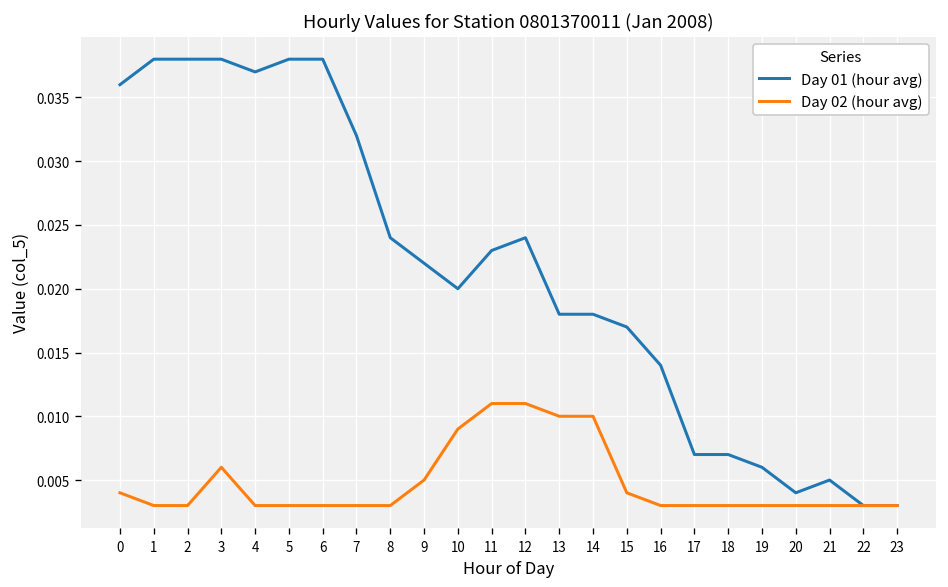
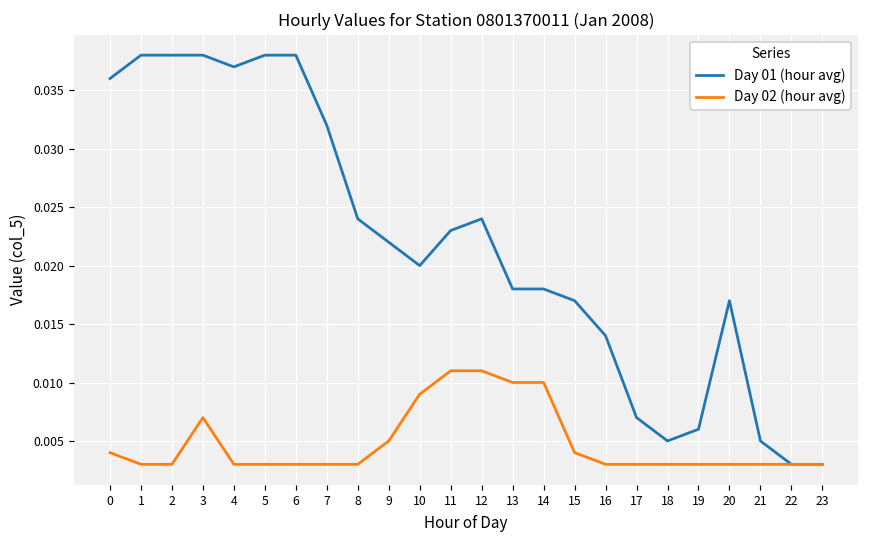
Day 02 (hour avg), 3: 0.006 -> 0.007
Day 01 (hour avg), 18: 0.007 -> 0.005
Day 01 (hour avg), 20: 0.004 -> 0.017
